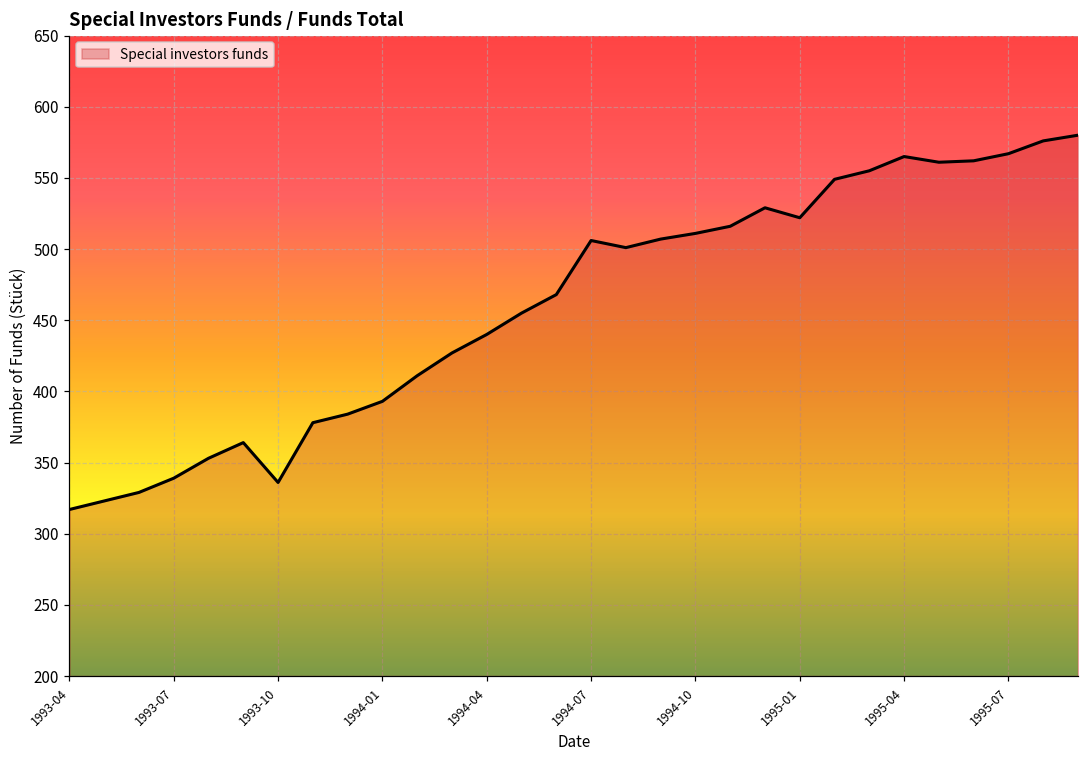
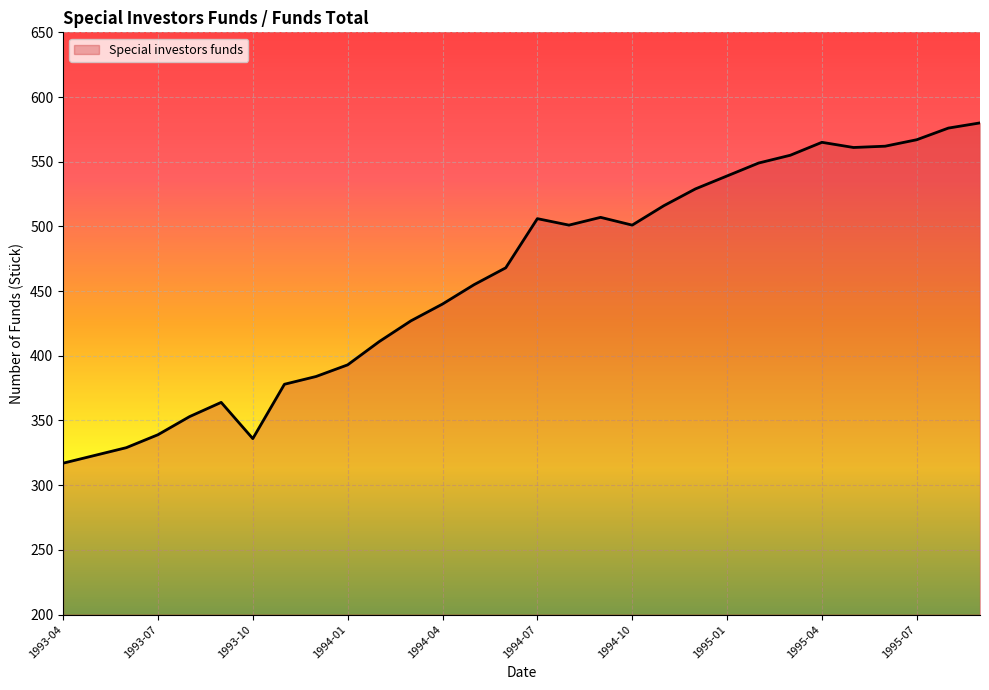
1994-10: 511 -> 501
1995-01: 522 -> 539
